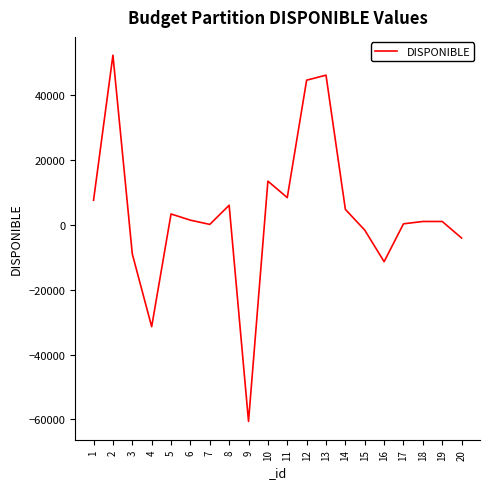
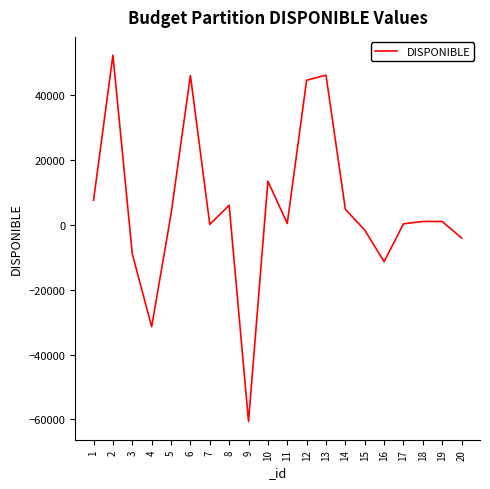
6: 1000 -> 46000
11: 8000 -> 0
